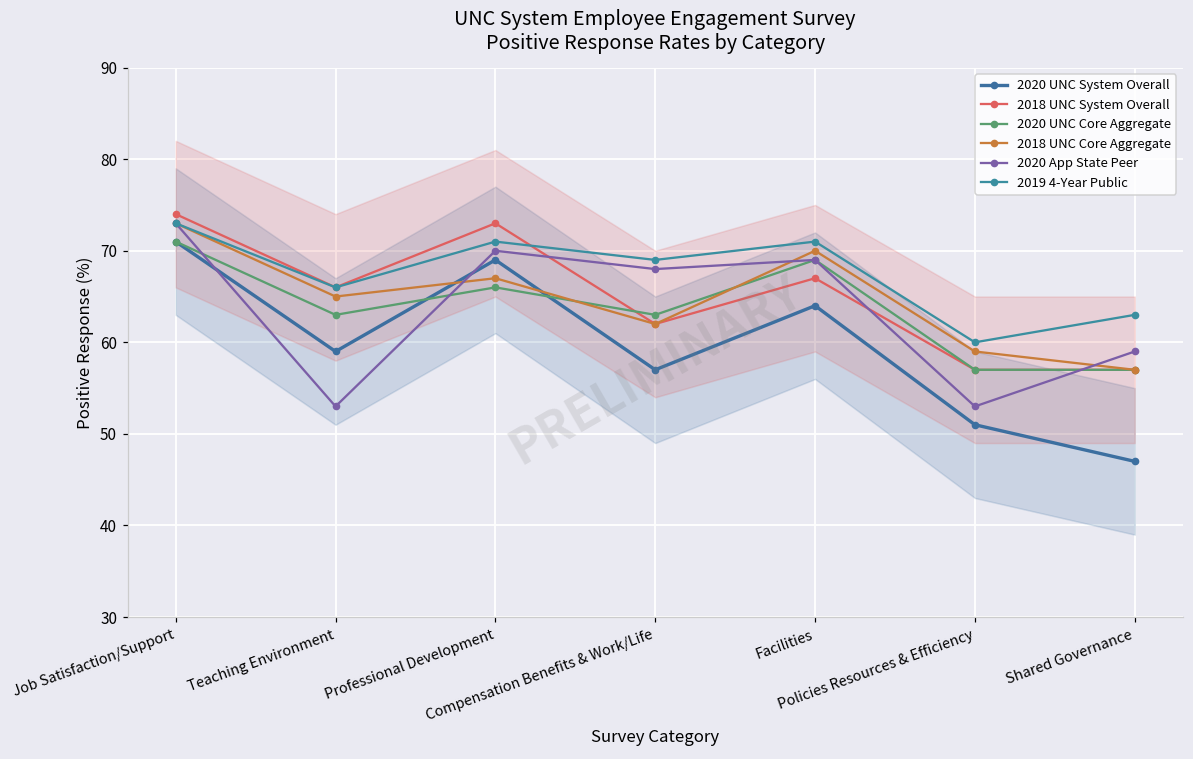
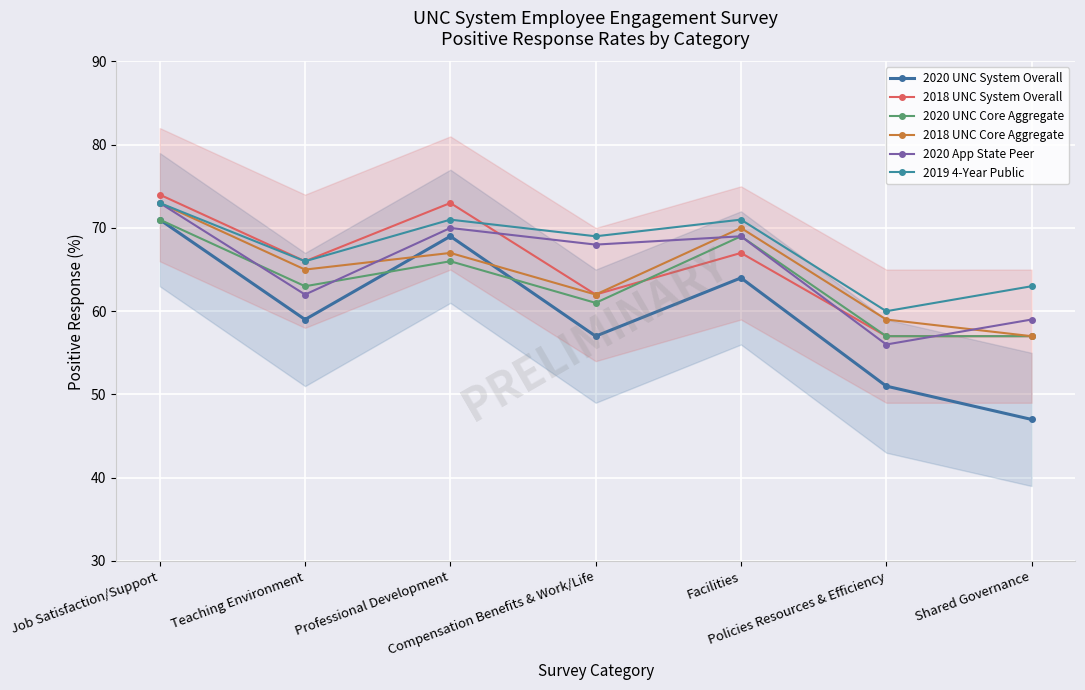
2020 App State Peer, Teaching Environment: 53 -> 62
2020 UNC Core Aggregate, Compensation Benefits & Work/Life: 63 -> 61
2020 App State Peer, Policies Resources & Efficiency: 53 -> 56
